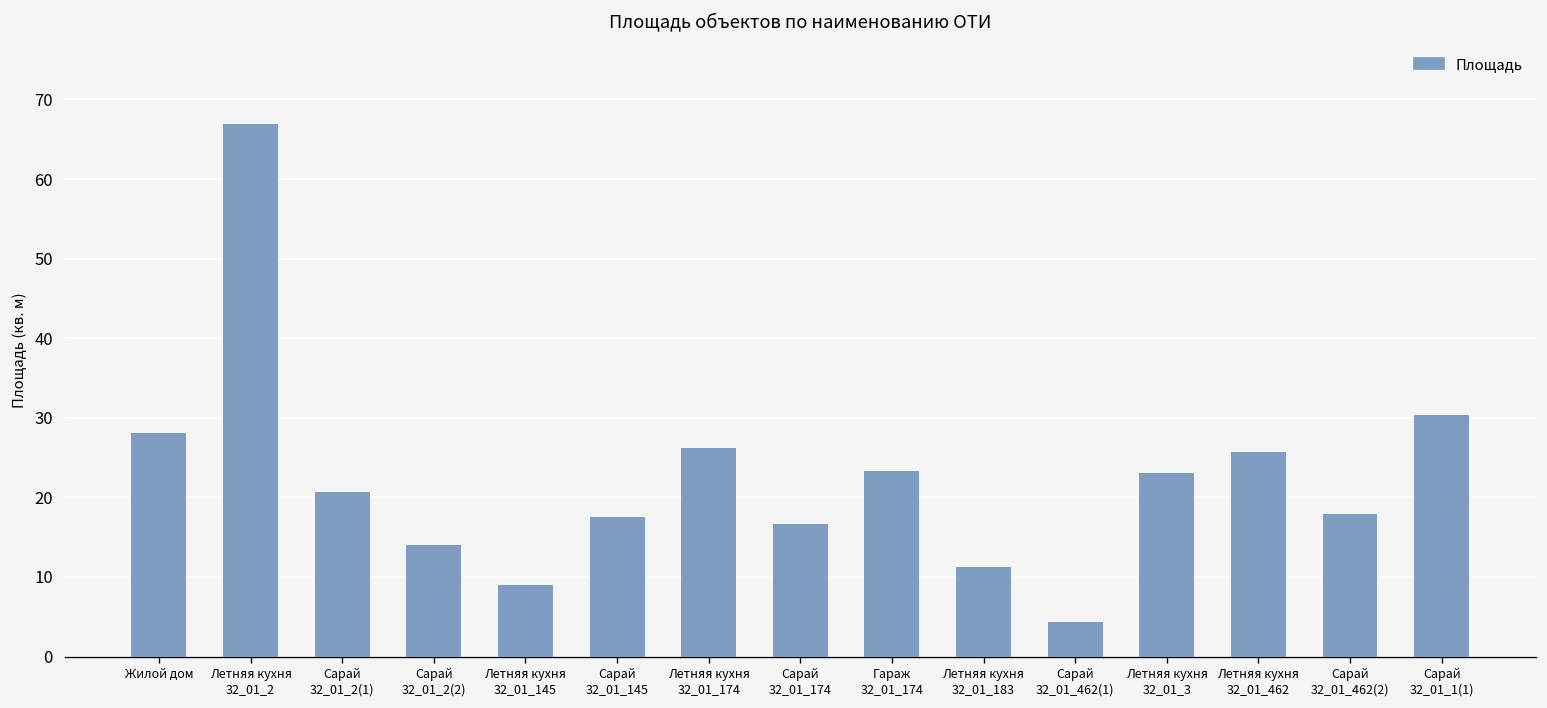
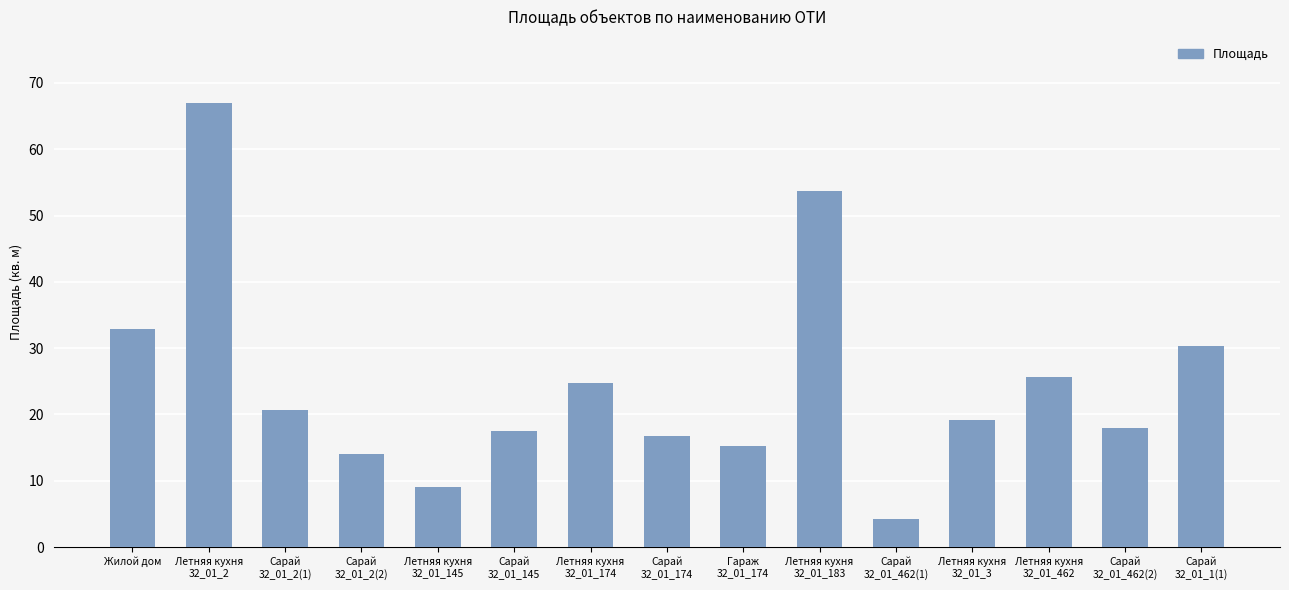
Жилой дом: 28 -> 33
Летняя кухня 32_01_174: 26 -> 25
Гараж 32_01_174: 23 -> 15
Летняя кухня 32_01_183: 11 -> 54
Летняя кухня 32_01_3: 23 -> 19
